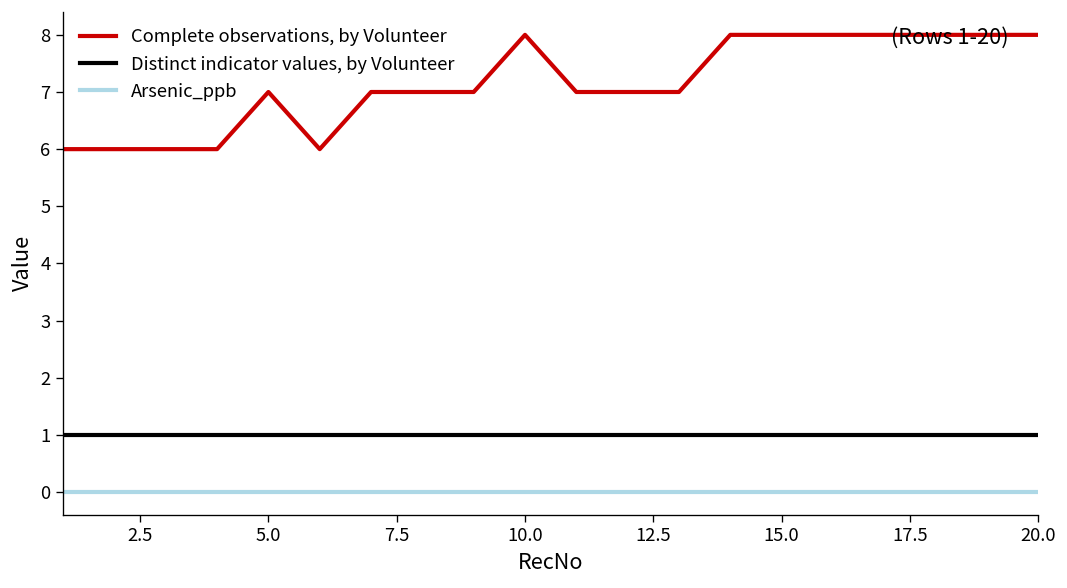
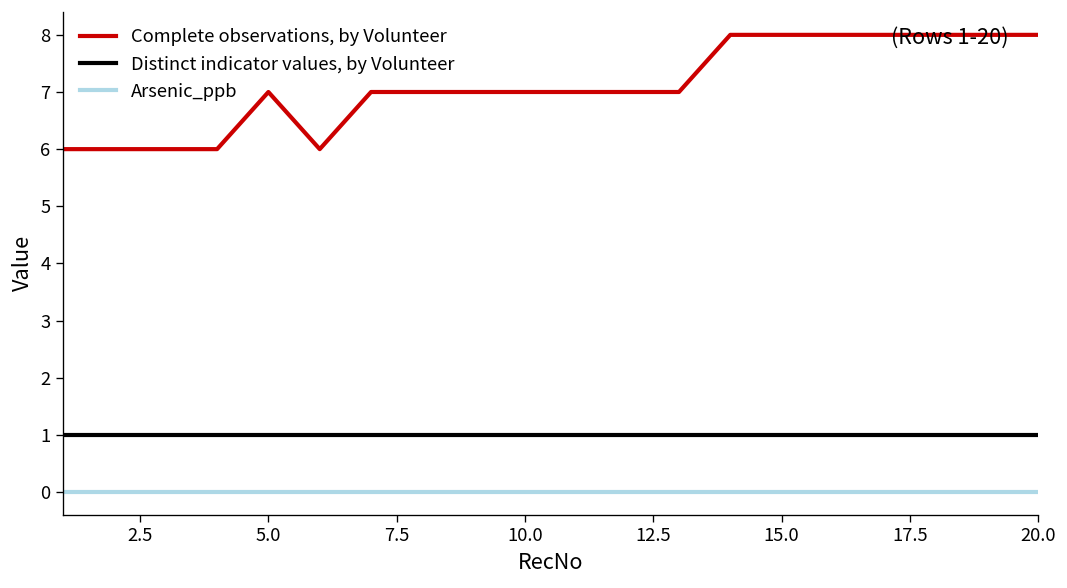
Complete observations, by Volunteer, 10.0: 8 -> 7
